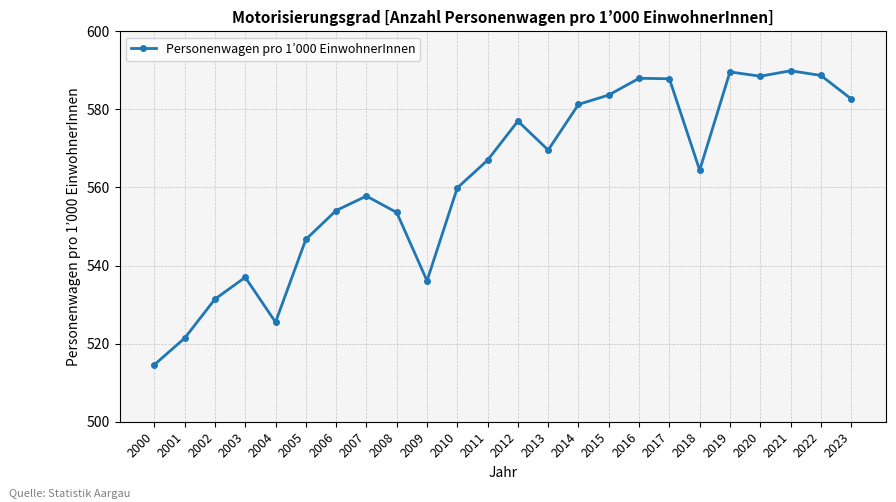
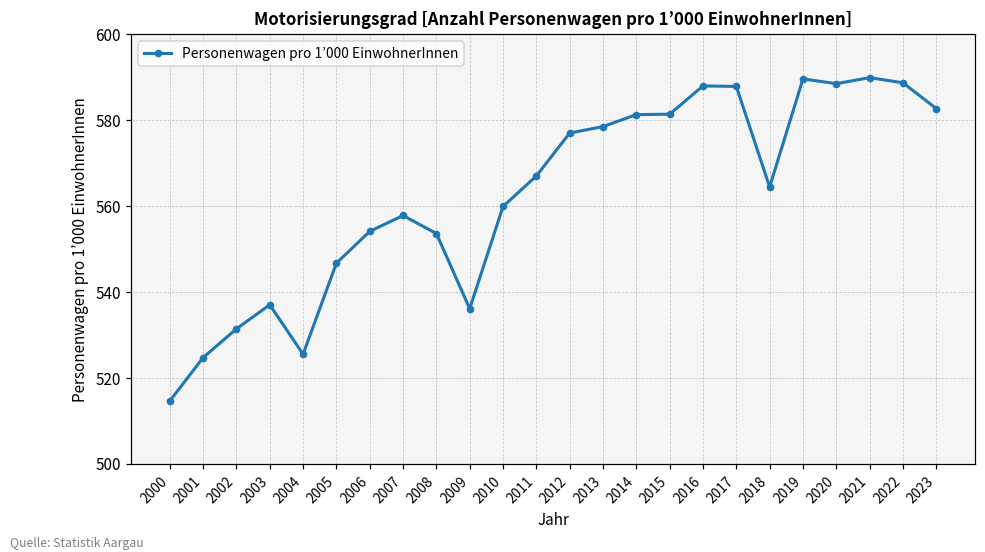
2001: 521 -> 525
2013: 570 -> 579
2015: 584 -> 581
